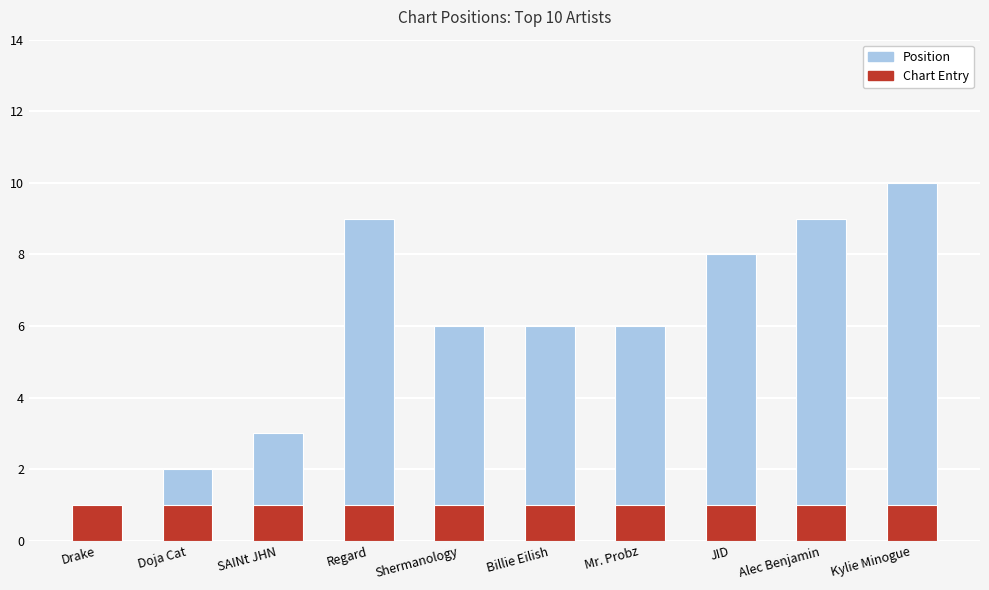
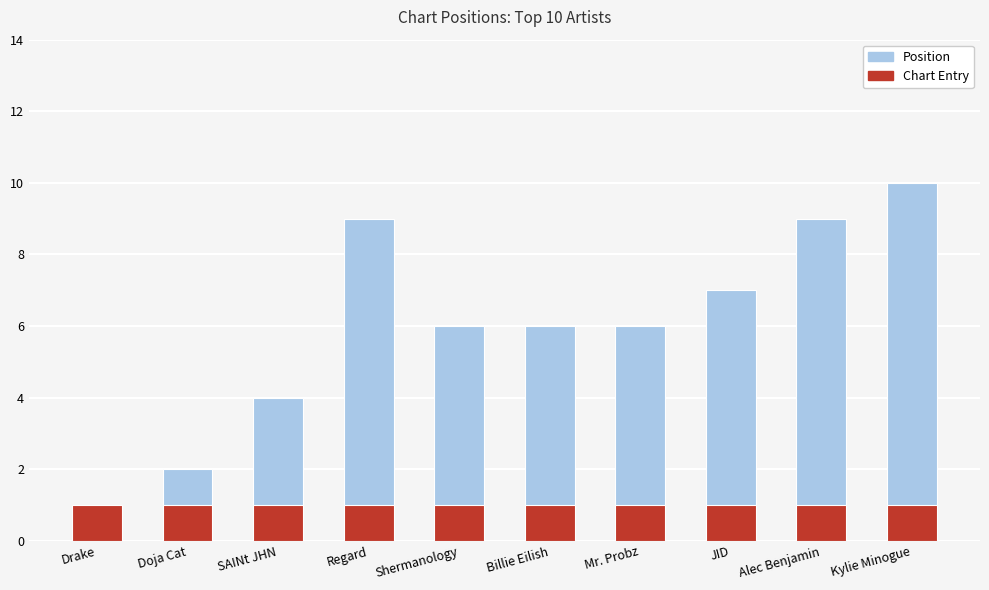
Position, SAINt JHN: 3 -> 4
Position, JID: 8 -> 7
